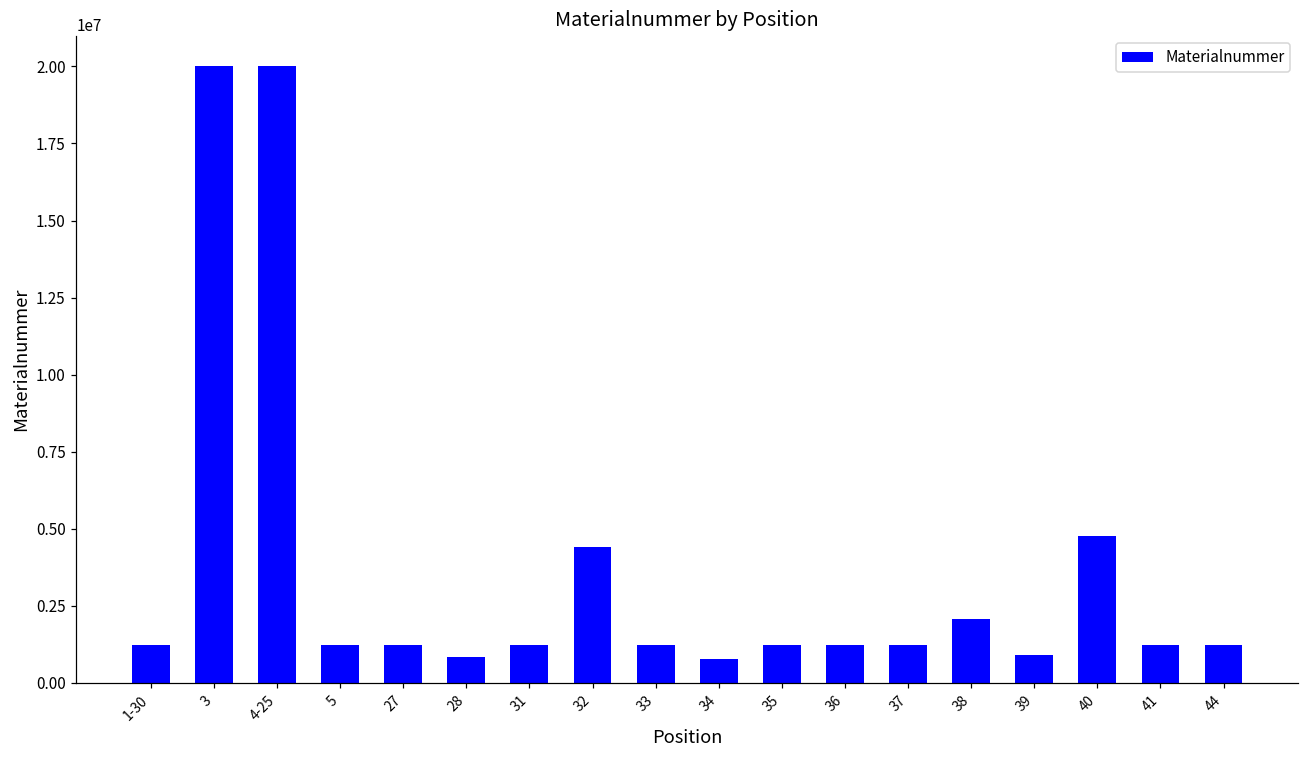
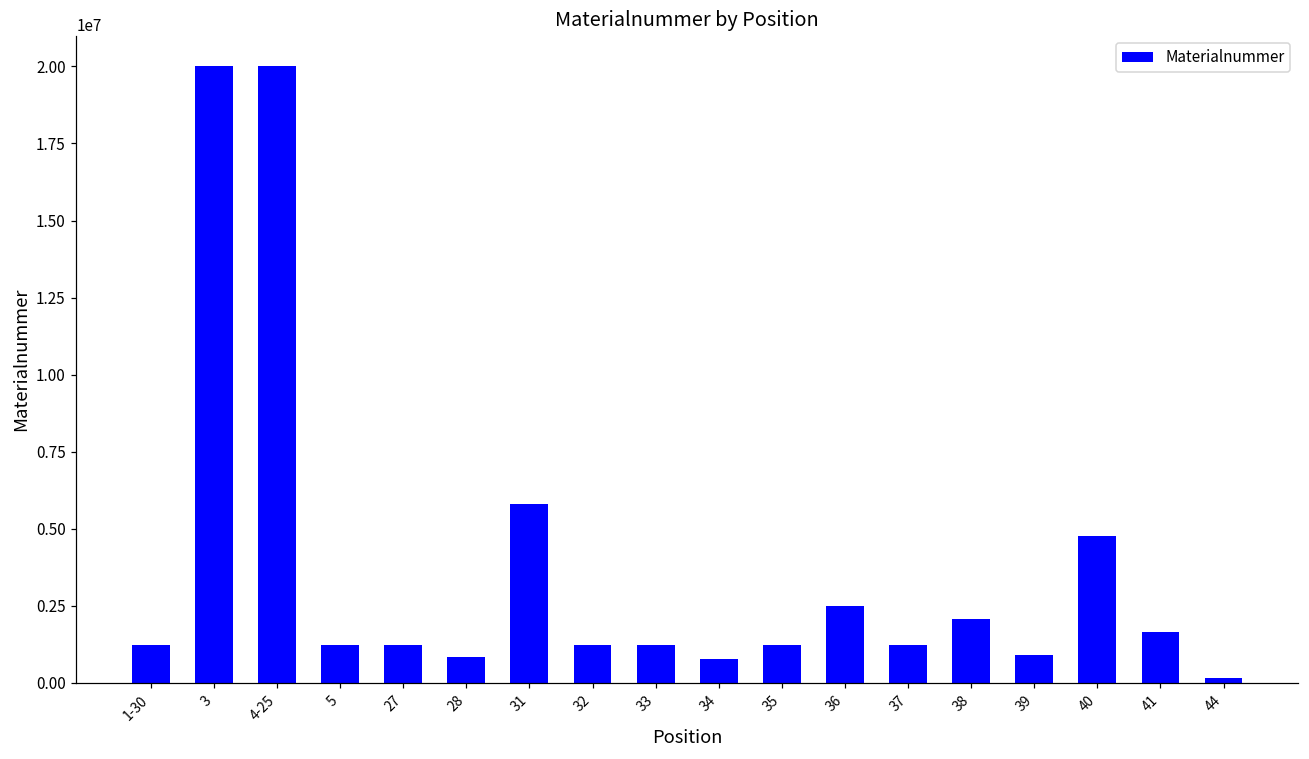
31: 1200000 -> 5800000
32: 4400000 -> 1200000
36: 1200000 -> 2500000
41: 1200000 -> 1700000
44: 1200000 -> 100000
